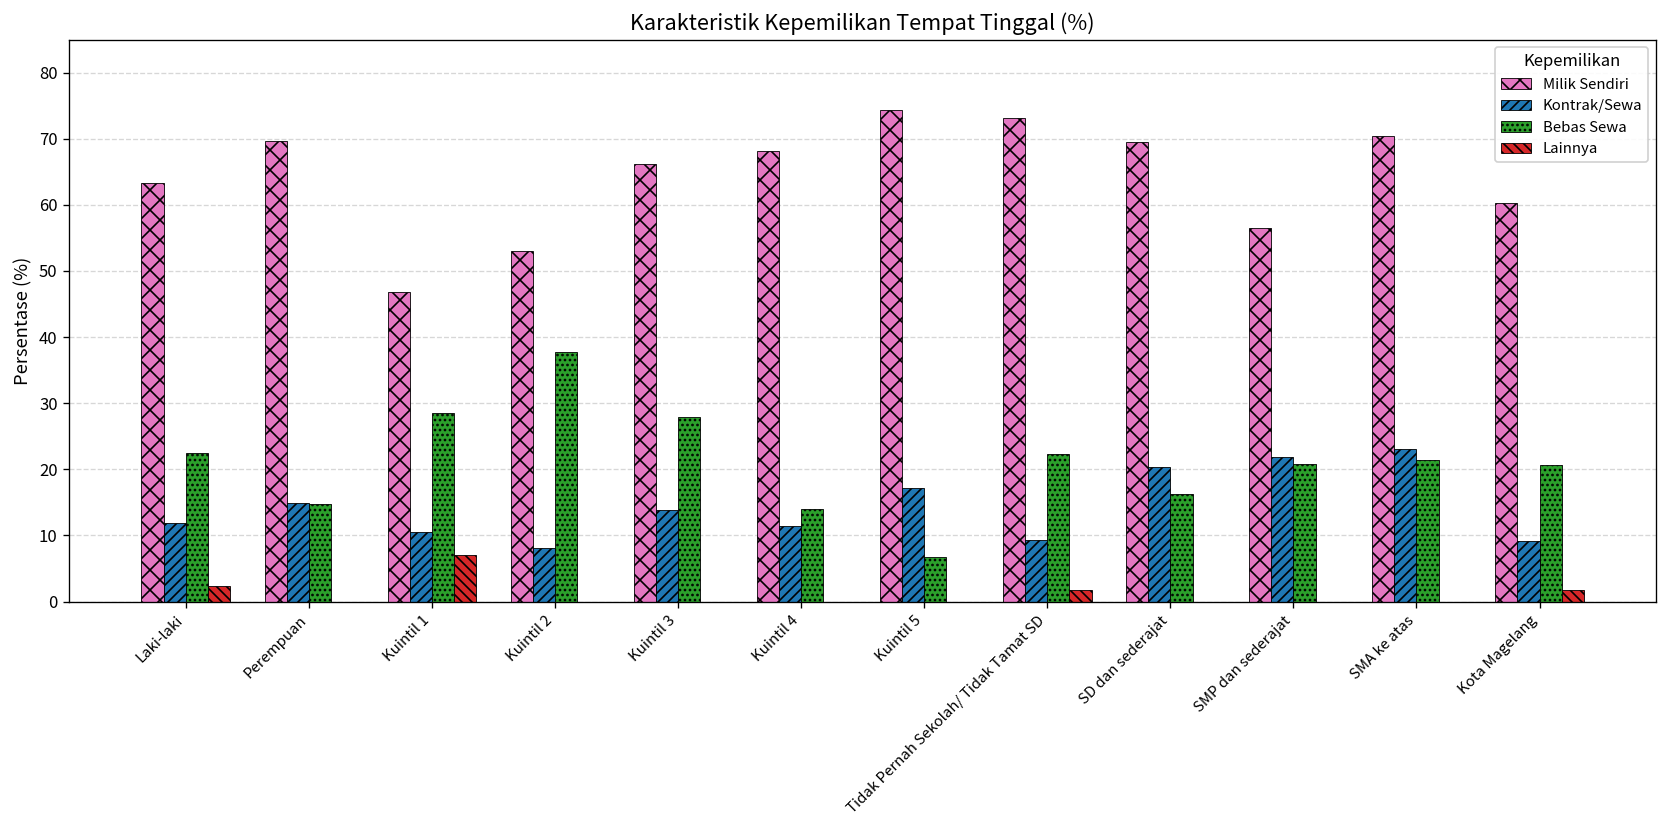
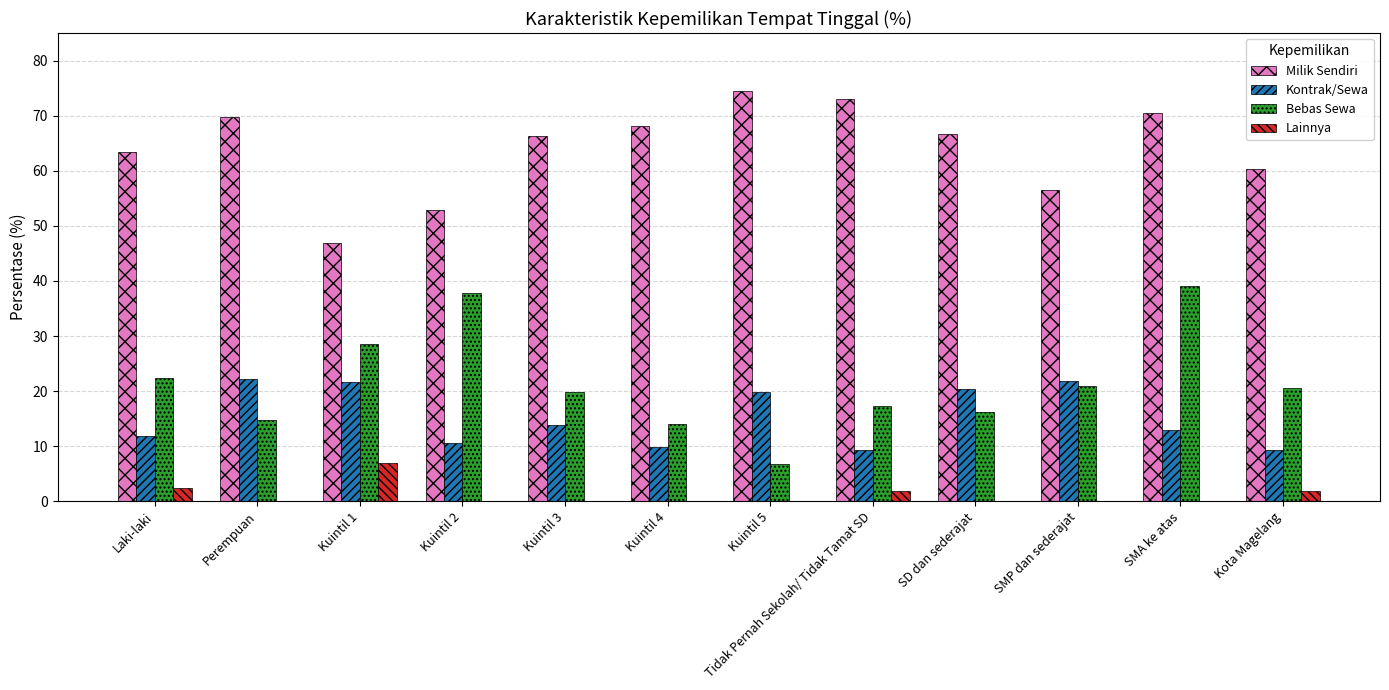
Kontrak/Sewa, Perempuan: 15 -> 22
Kontrak/Sewa, Kuintil 1: 10 -> 22
Kontrak/Sewa, Kuintil 2: 8 -> 11
Bebas Sewa, Kuintil 3: 28 -> 20
Kontrak/Sewa, Kuintil 4: 11 -> 10
Kontrak/Sewa, Kuintil 5: 17 -> 20
Bebas Sewa, Tidak Pernah Sekolah/ Tidak Tamat SD: 22 -> 17
Milik Sendiri, SD dan sederajat: 70 -> 67
Kontrak/Sewa, SMA ke atas: 23 -> 13
Bebas Sewa, SMA ke atas: 21 -> 39
